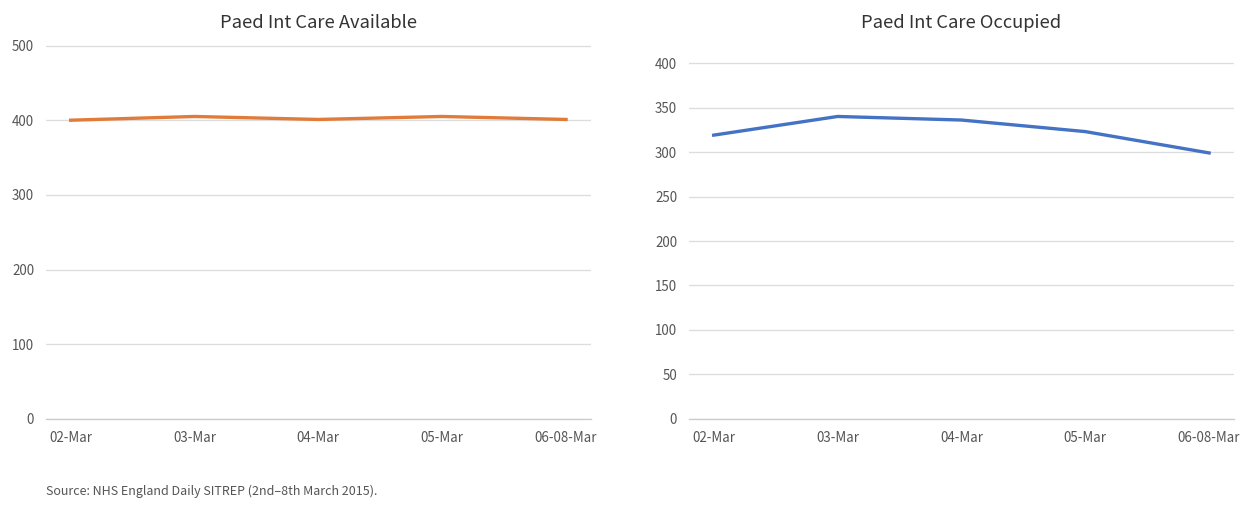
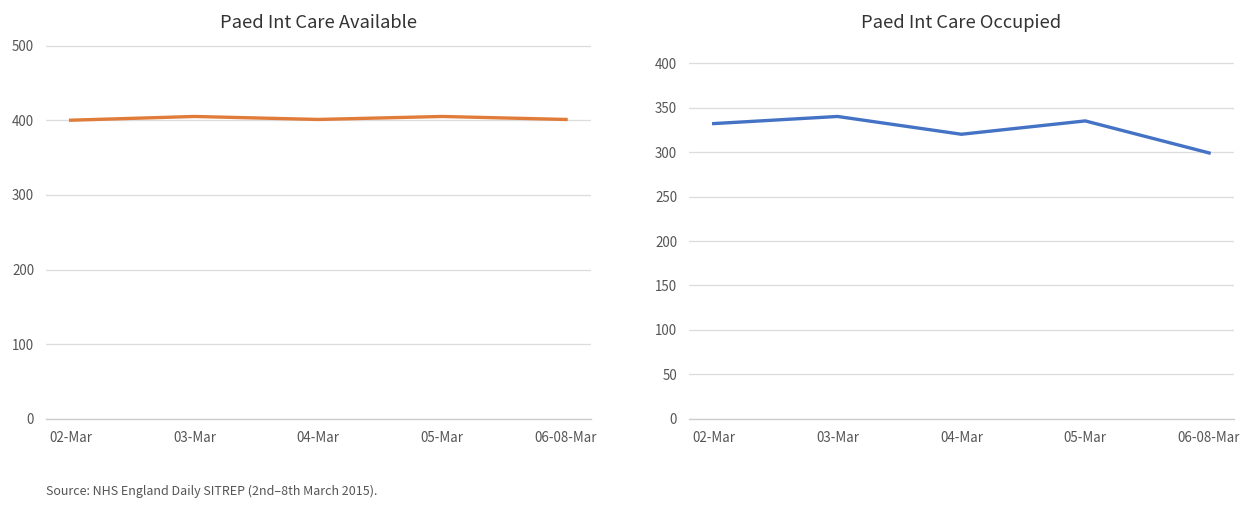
Paed Int Care Occupied, 02-Mar: 320 -> 330
Paed Int Care Occupied, 04-Mar: 340 -> 320
Paed Int Care Occupied, 05-Mar: 320 -> 340
